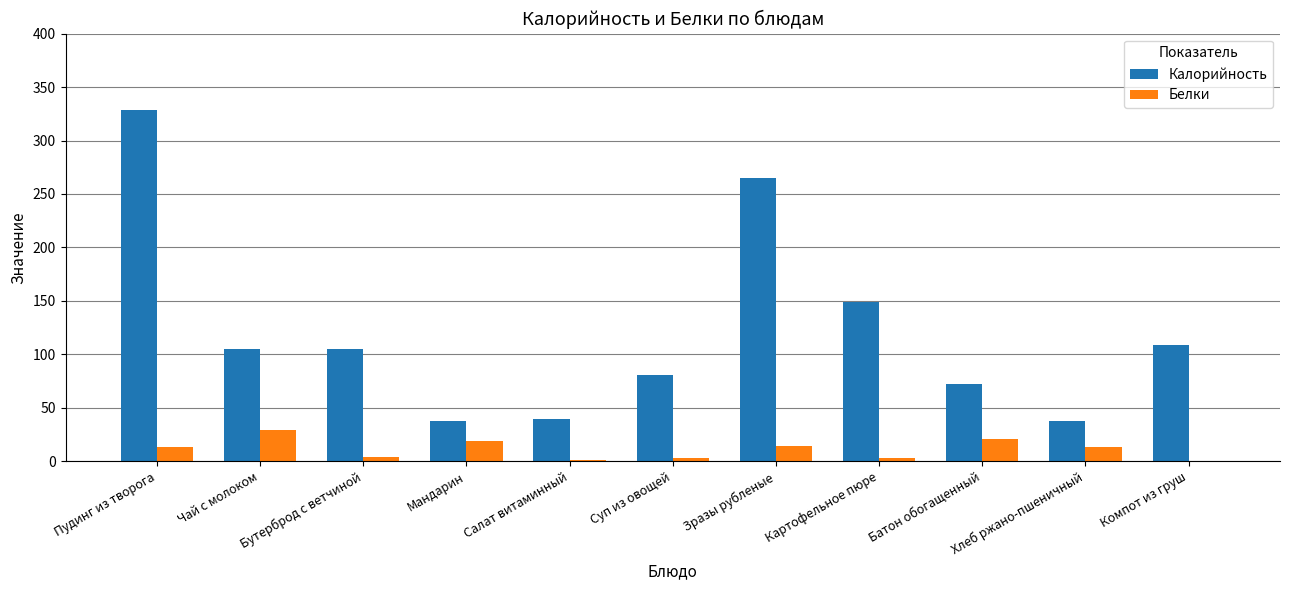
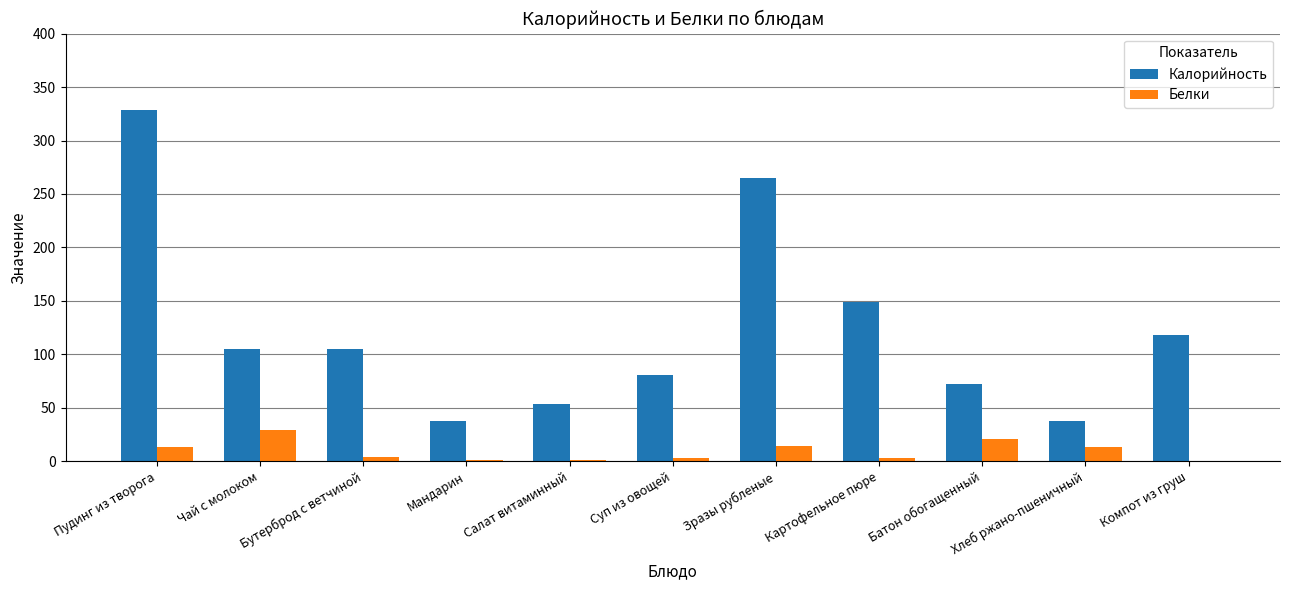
Белки, Мандарин: 19 -> 1
Калорийность, Салат витаминный: 40 -> 54
Калорийность, Компот из груш: 109 -> 118
